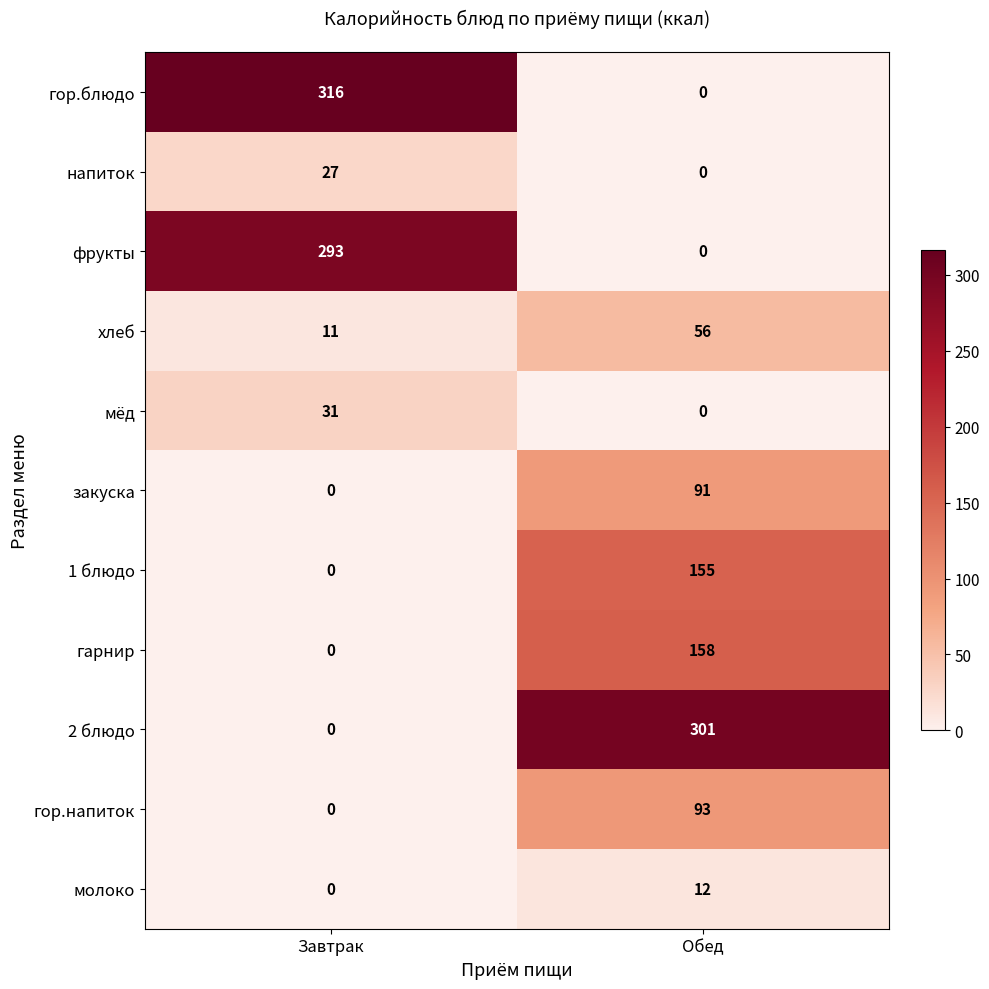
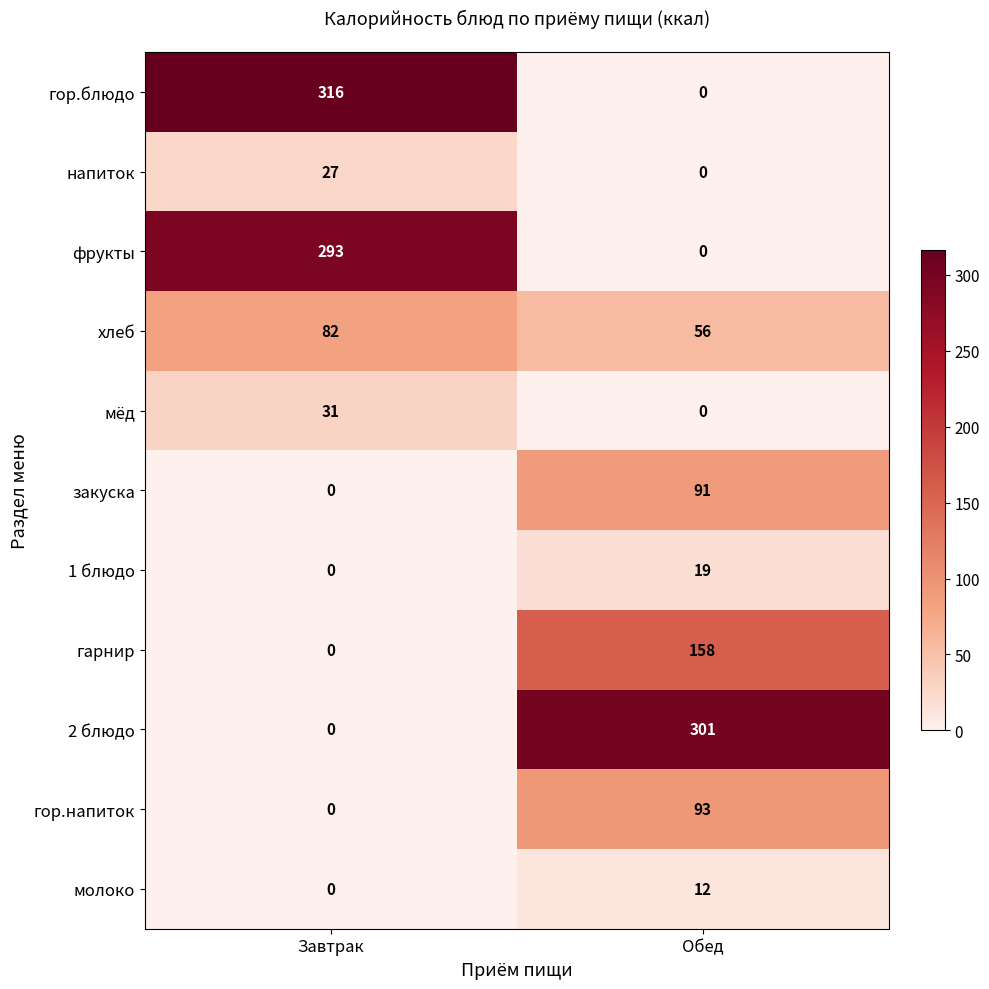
хлеб, Завтрак: 11 -> 82
1 блюдо, Обед: 155 -> 19
